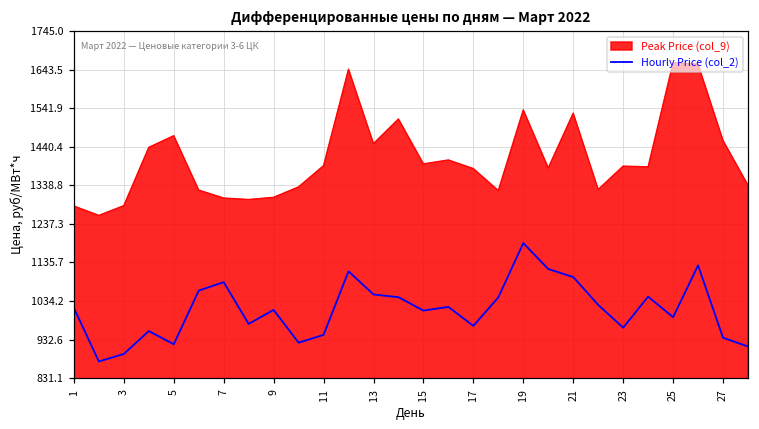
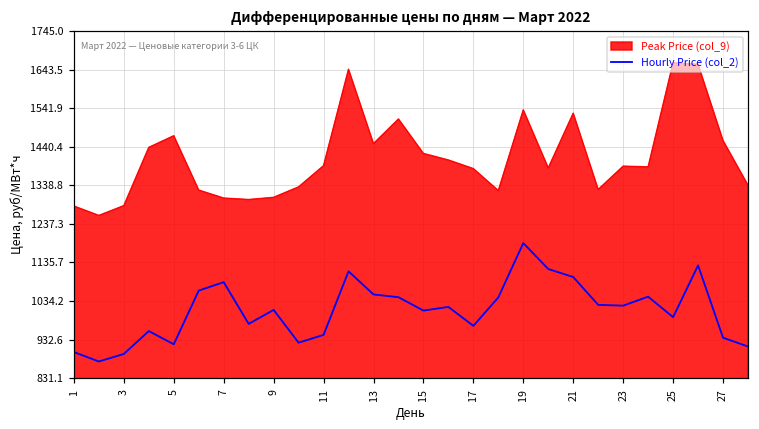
Hourly Price (col_2), 1: 1020 -> 900
Peak Price (col_9), 15: 1400 -> 1420
Hourly Price (col_2), 23: 960 -> 1020
